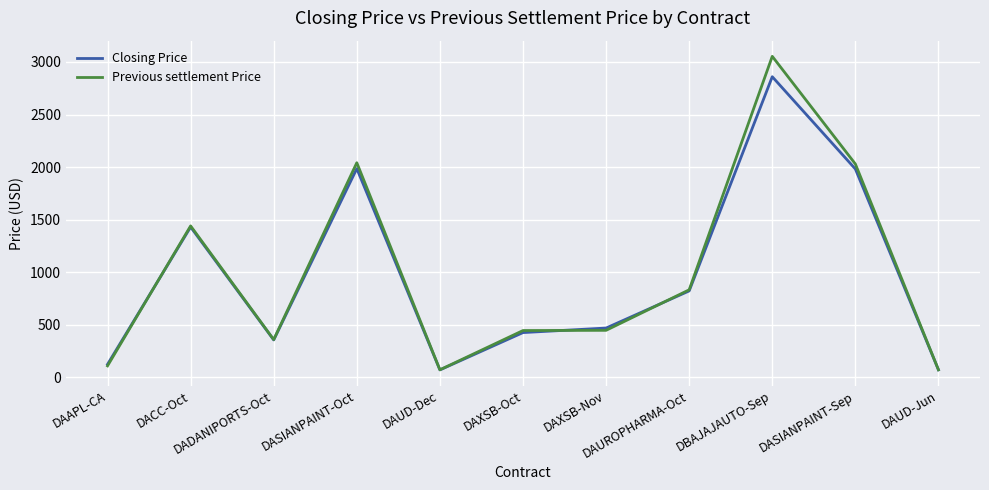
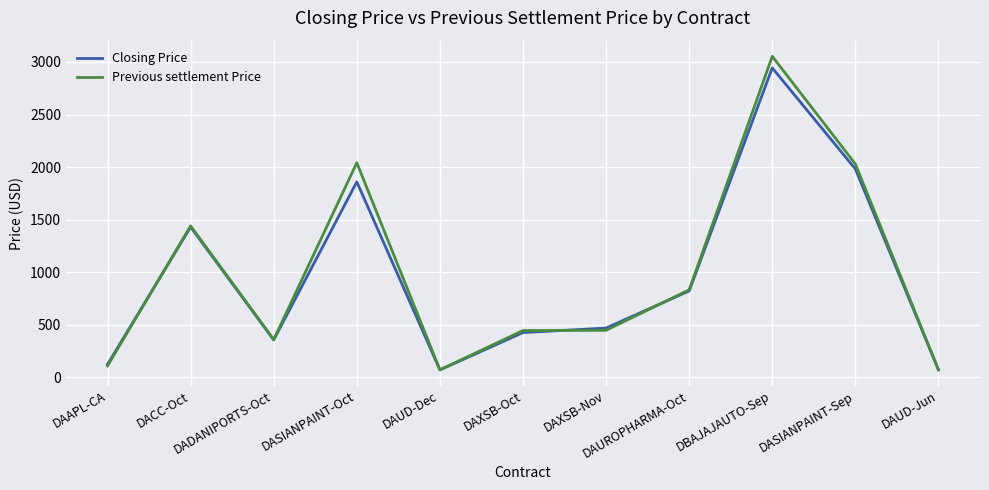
Closing Price, DASIANPAINT-Oct: 1990 -> 1860
Closing Price, DBAJAJAUTO-Sep: 2860 -> 2940
